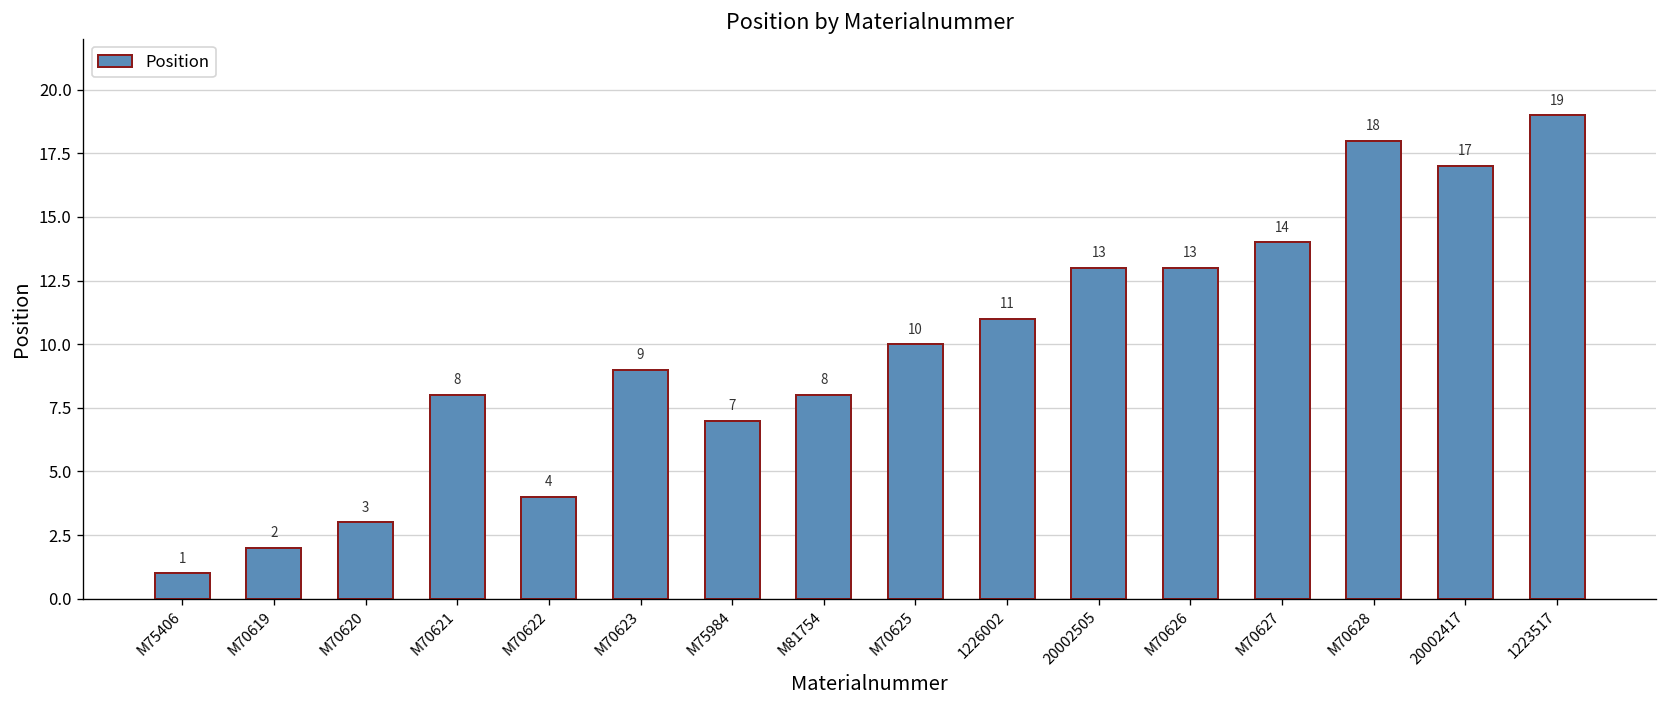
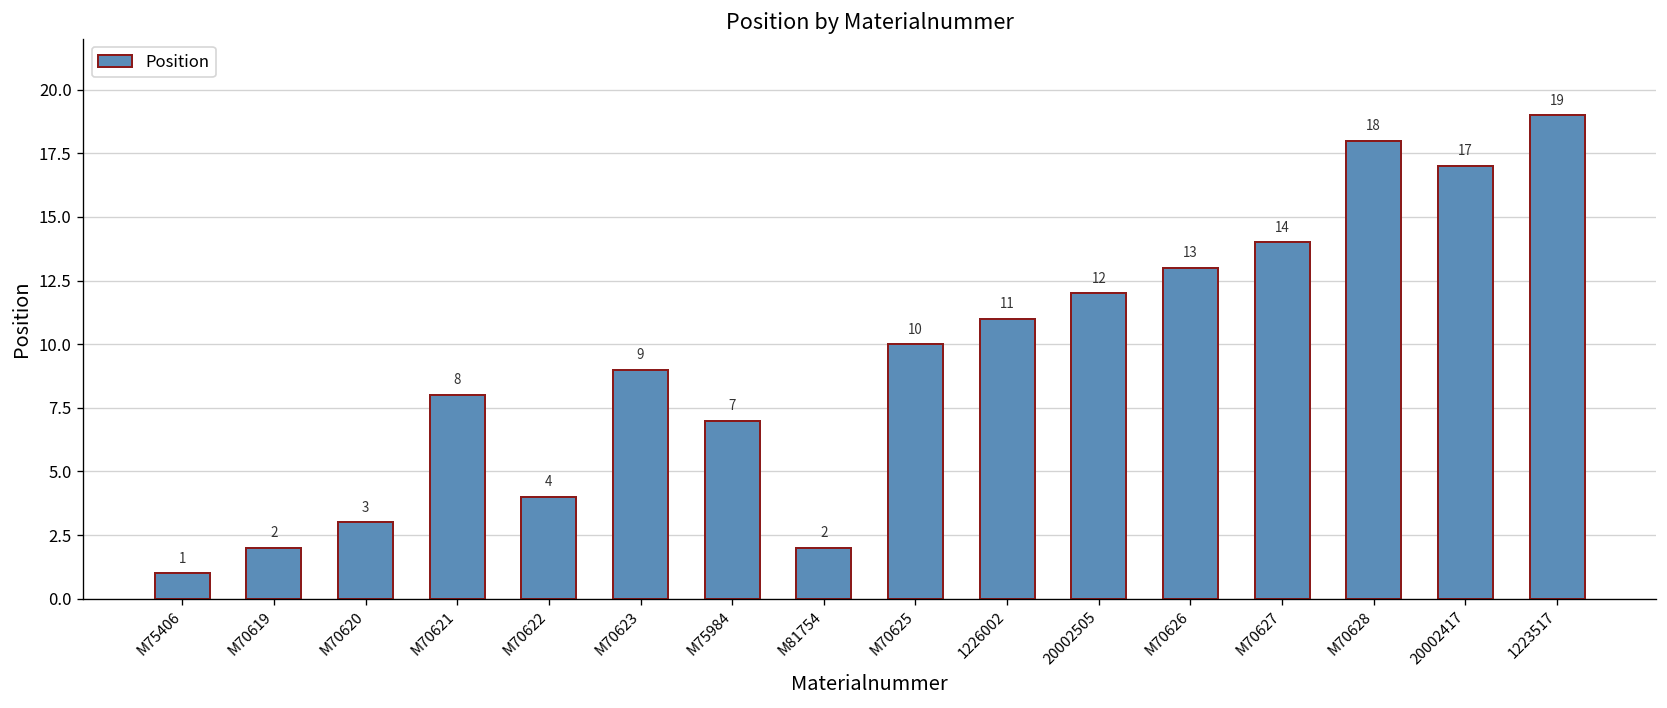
M81754: 8 -> 2
20002505: 13 -> 12
